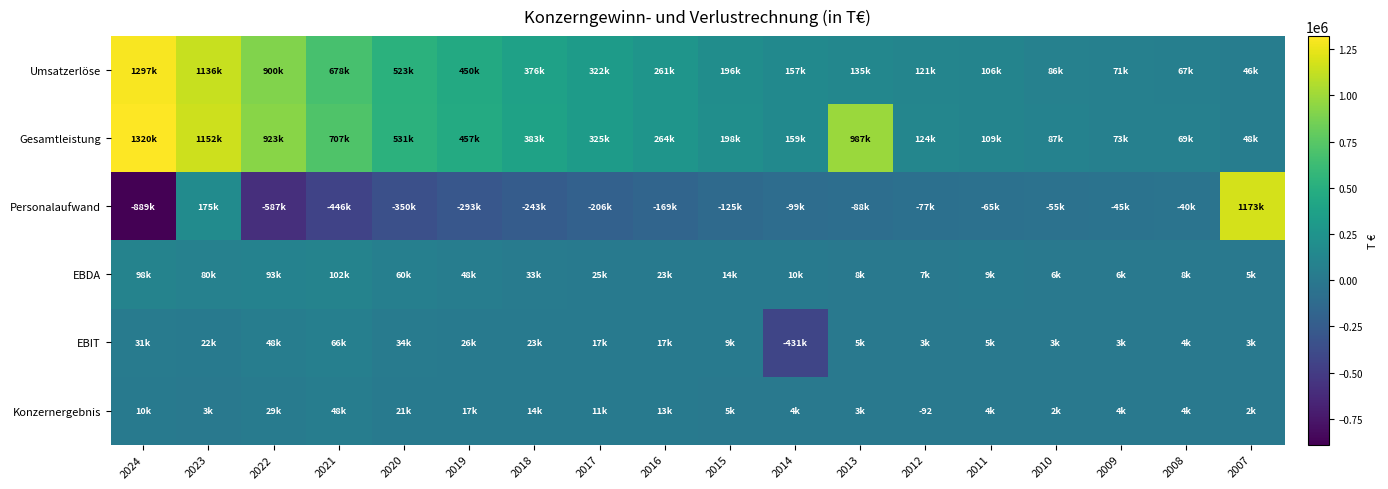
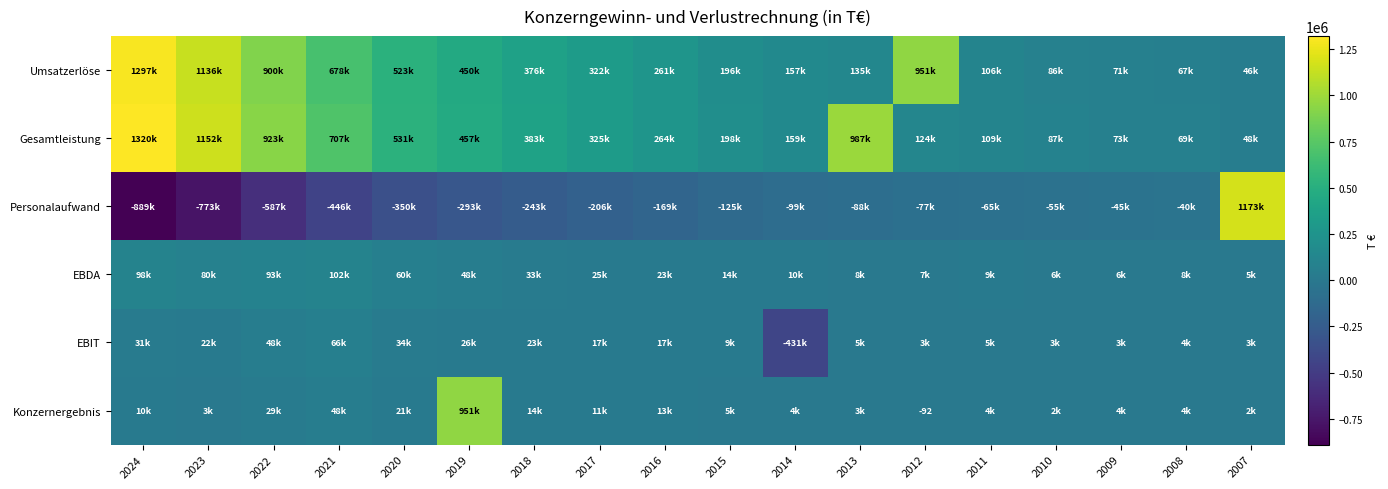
Umsatzerlöse, 2012: 121k -> 951k
Personalaufwand, 2023: 175k -> -773k
Konzernergebnis, 2019: 17k -> 951k
